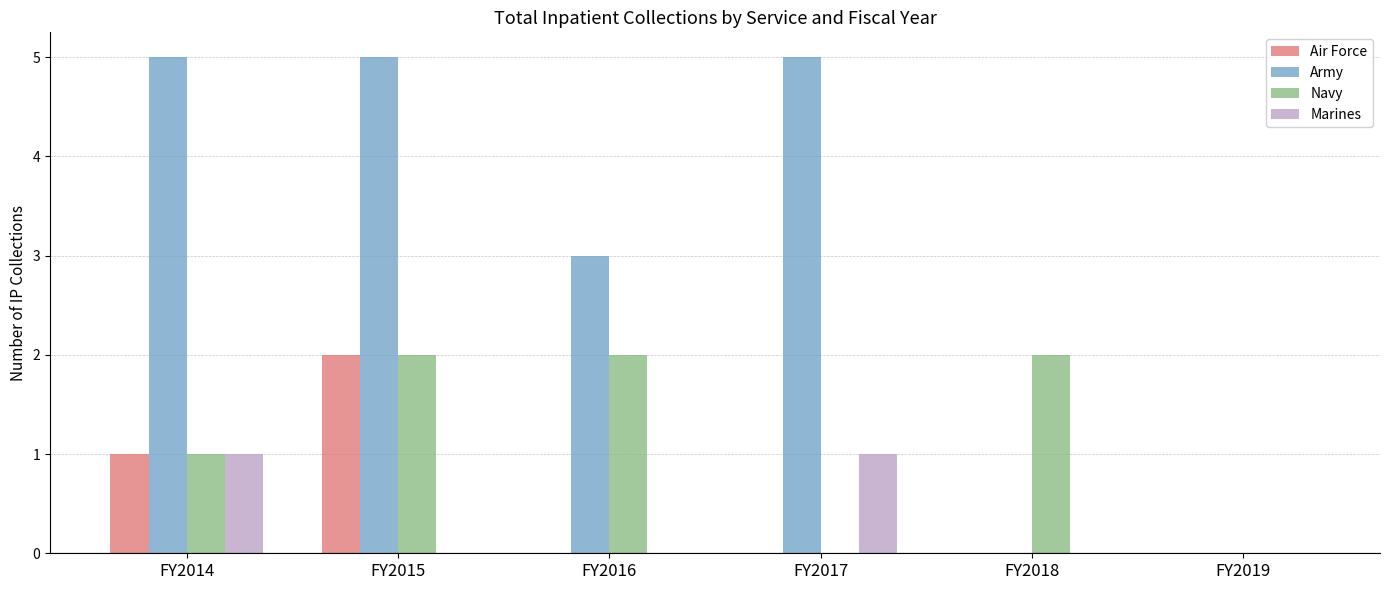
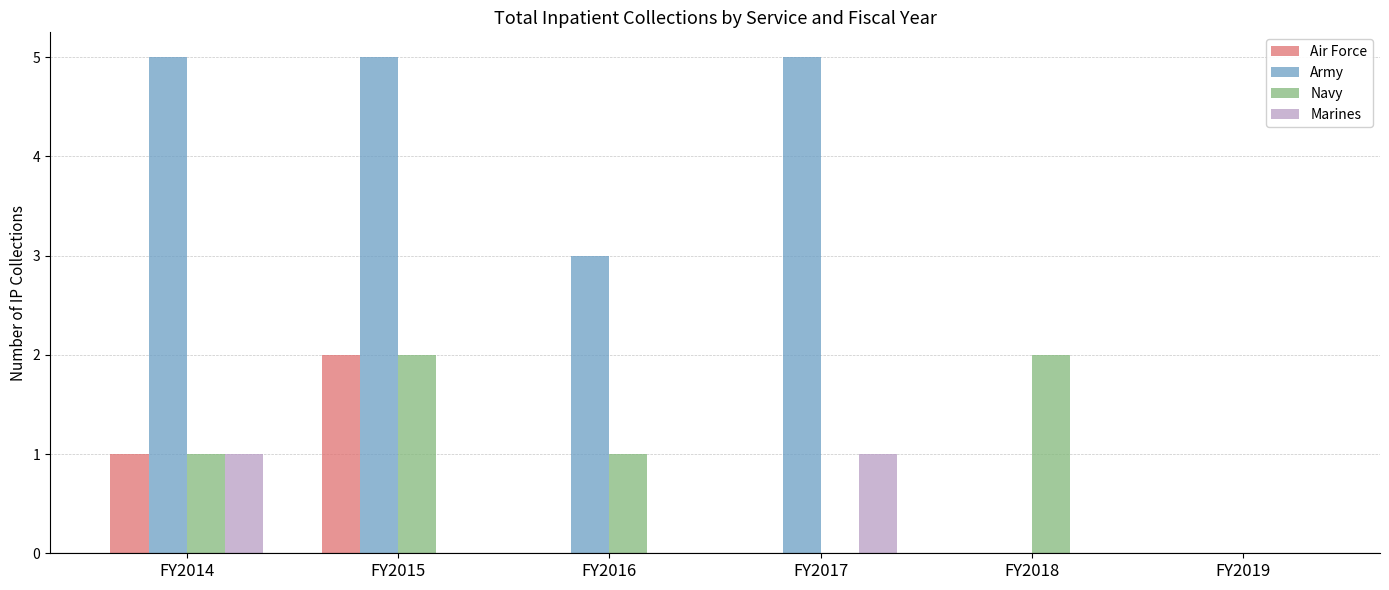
Navy, FY2016: 2 -> 1
